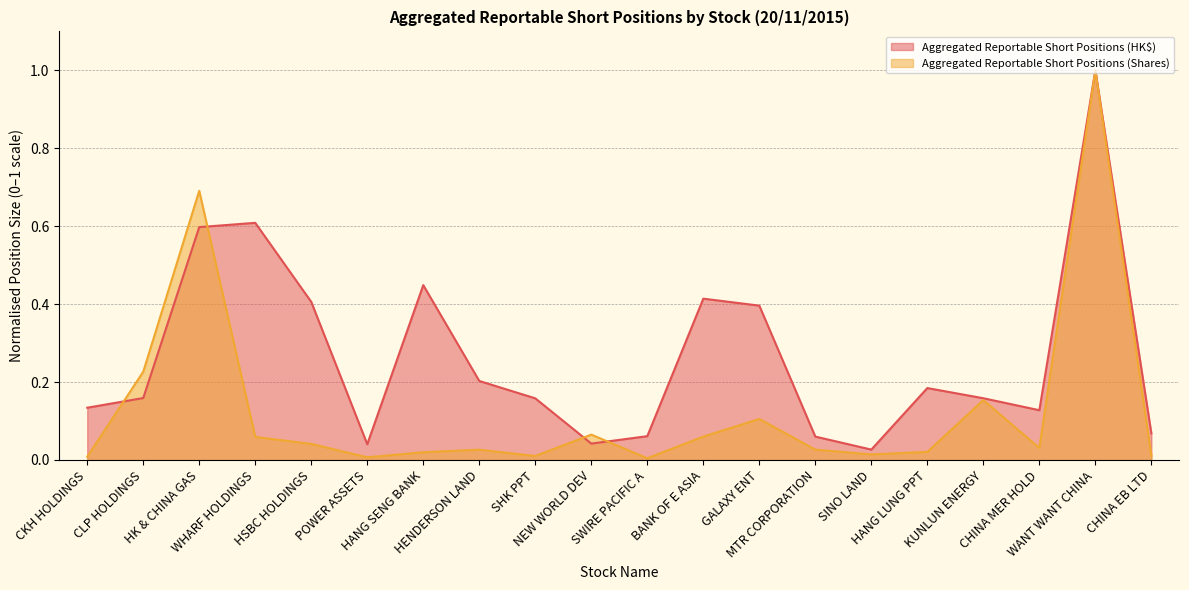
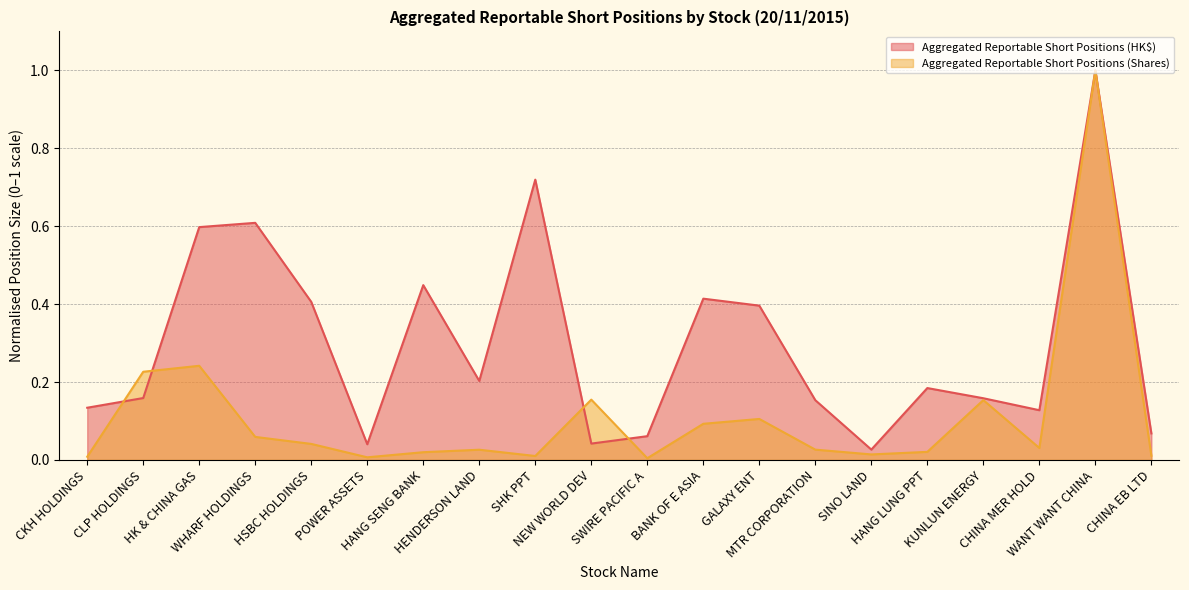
Aggregated Reportable Short Positions (Shares), HK & CHINA GAS: 0.69 -> 0.24
Aggregated Reportable Short Positions (HK$), SHK PPT: 0.16 -> 0.72
Aggregated Reportable Short Positions (Shares), NEW WORLD DEV: 0.07 -> 0.15
Aggregated Reportable Short Positions (Shares), BANK OF E ASIA: 0.06 -> 0.09
Aggregated Reportable Short Positions (HK$), MTR CORPORATION: 0.06 -> 0.15
